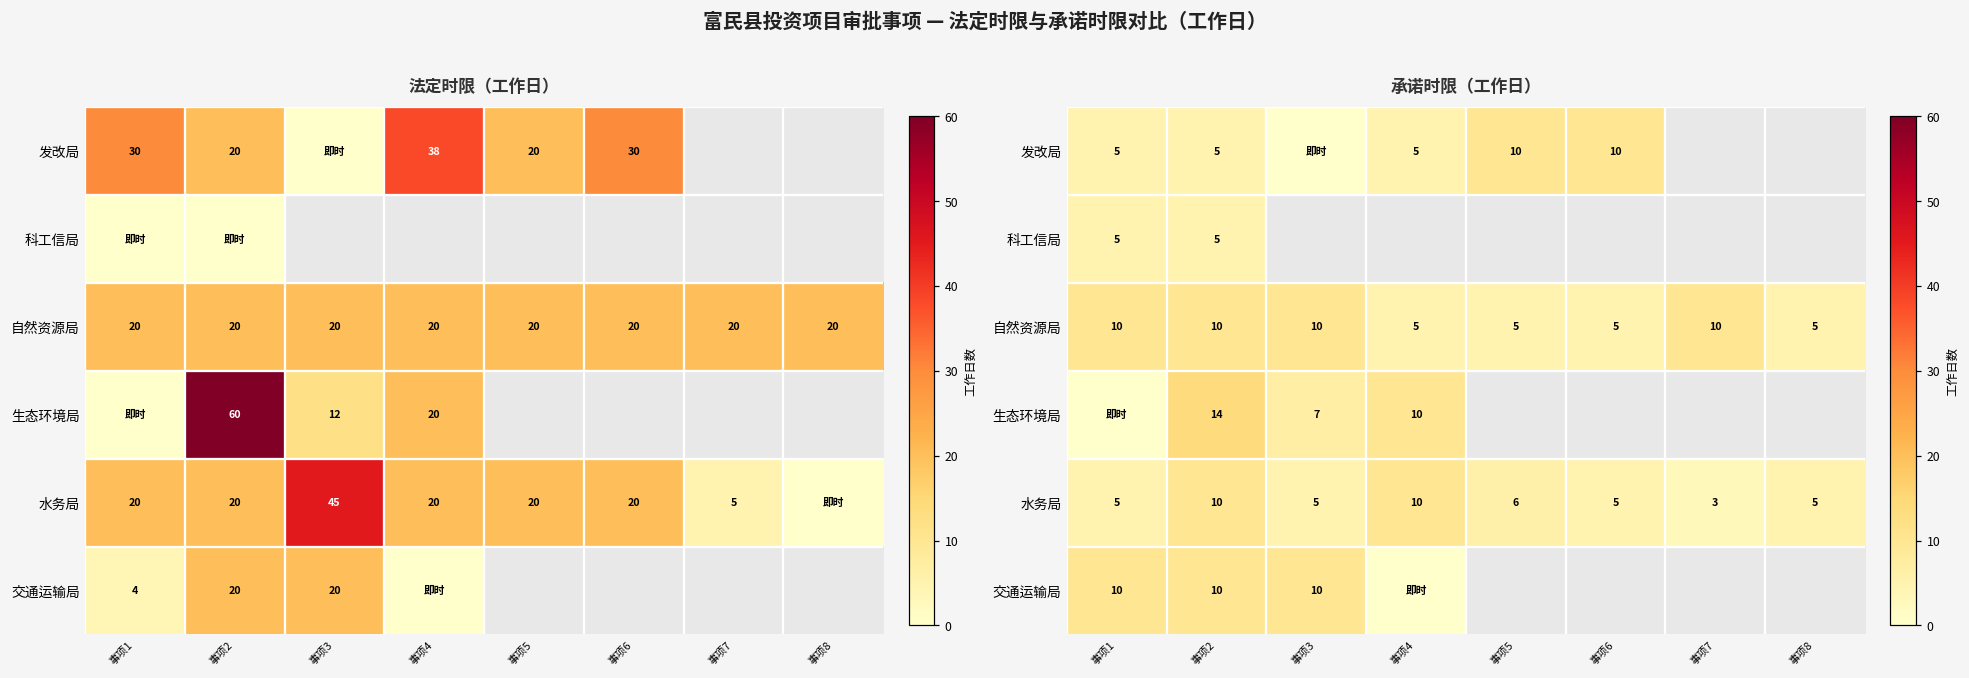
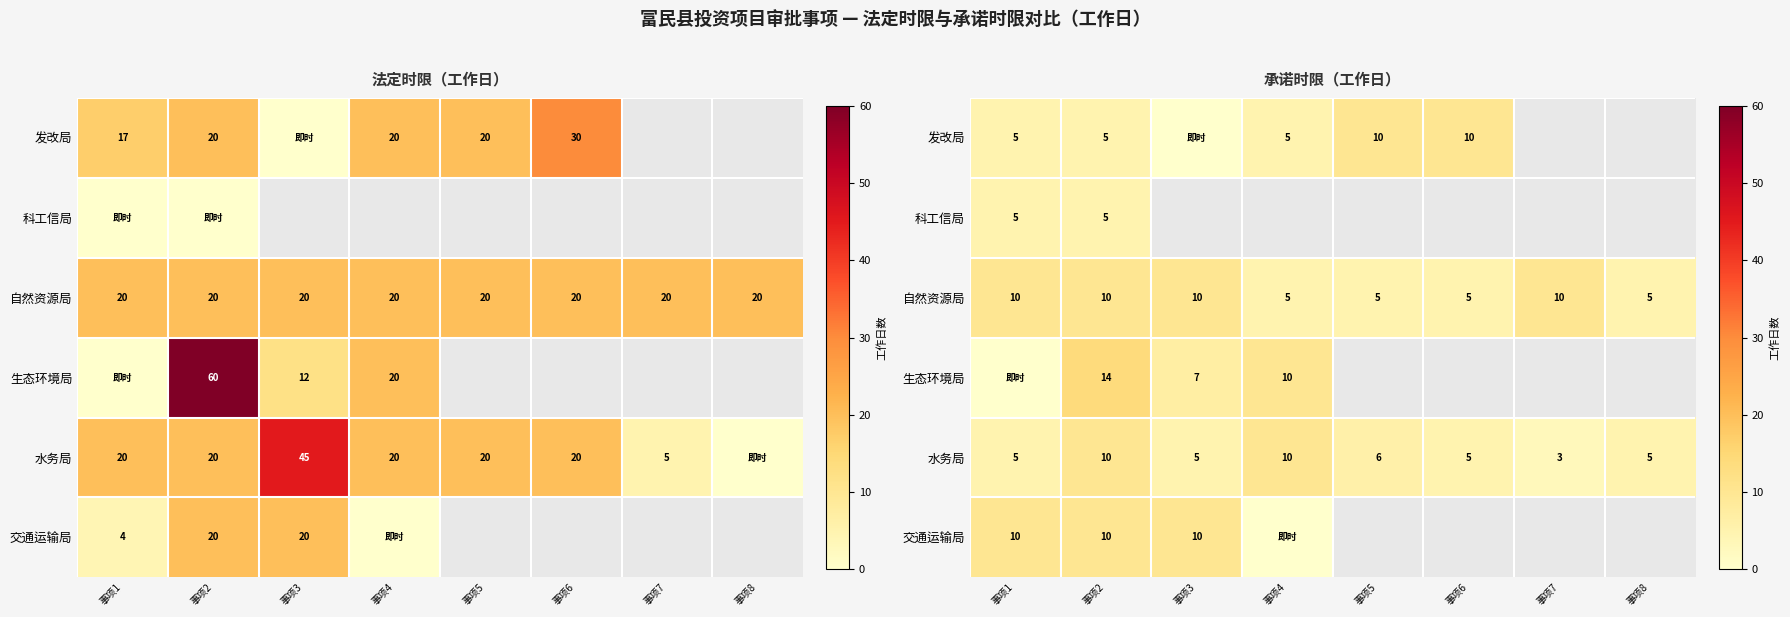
法定时限（工作日）, 发改局, 事项1: 30 -> 17
法定时限（工作日）, 发改局, 事项4: 38 -> 20
